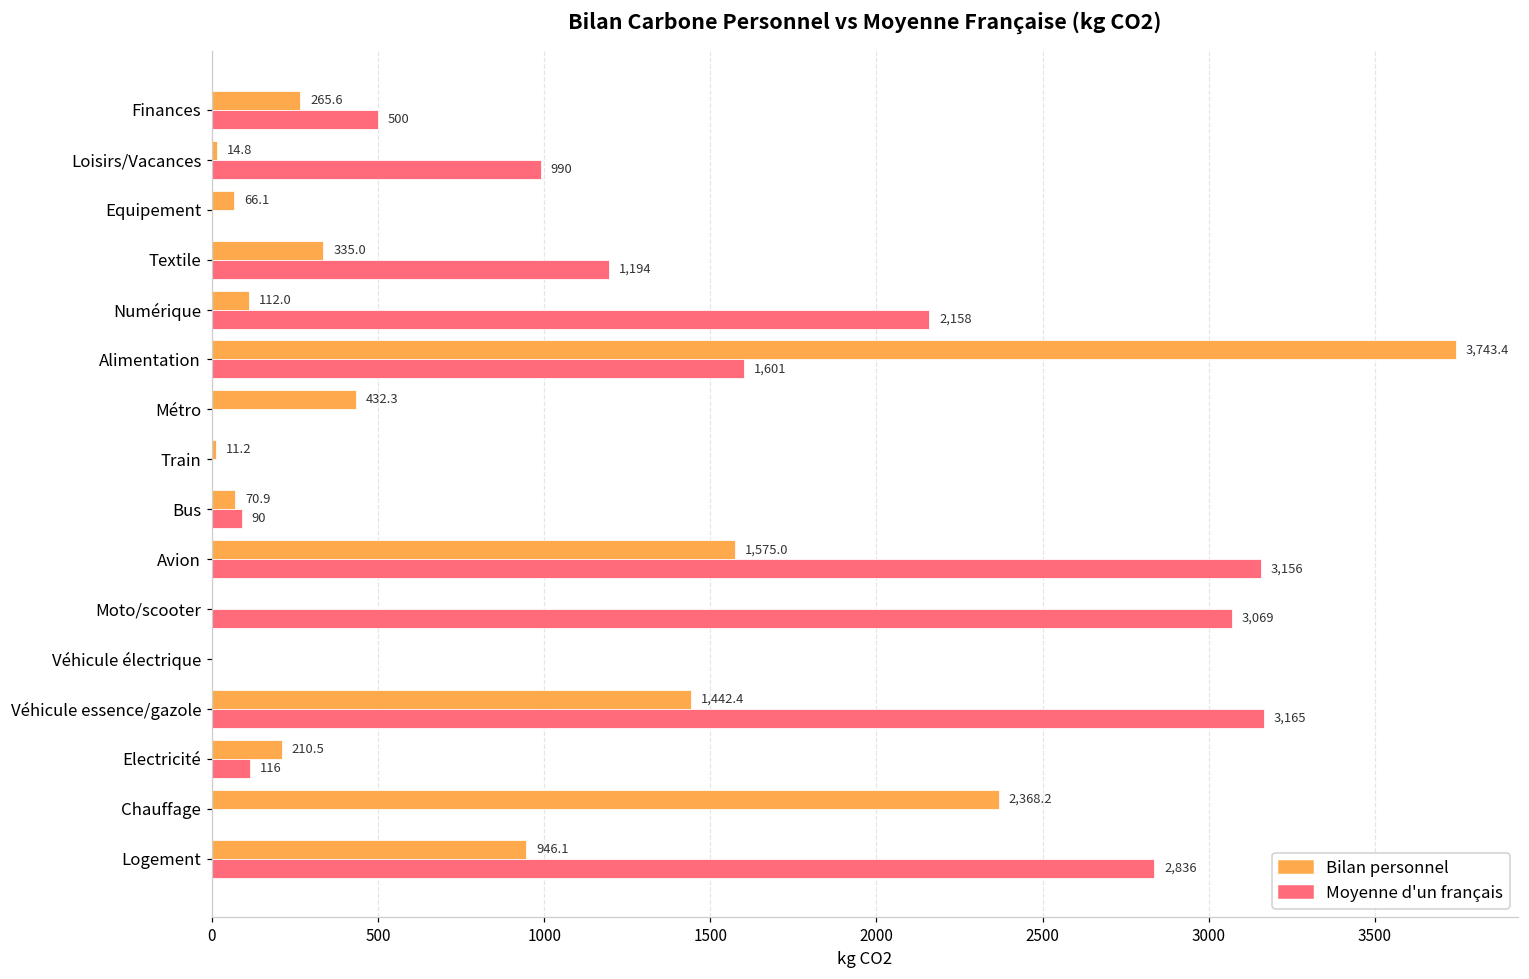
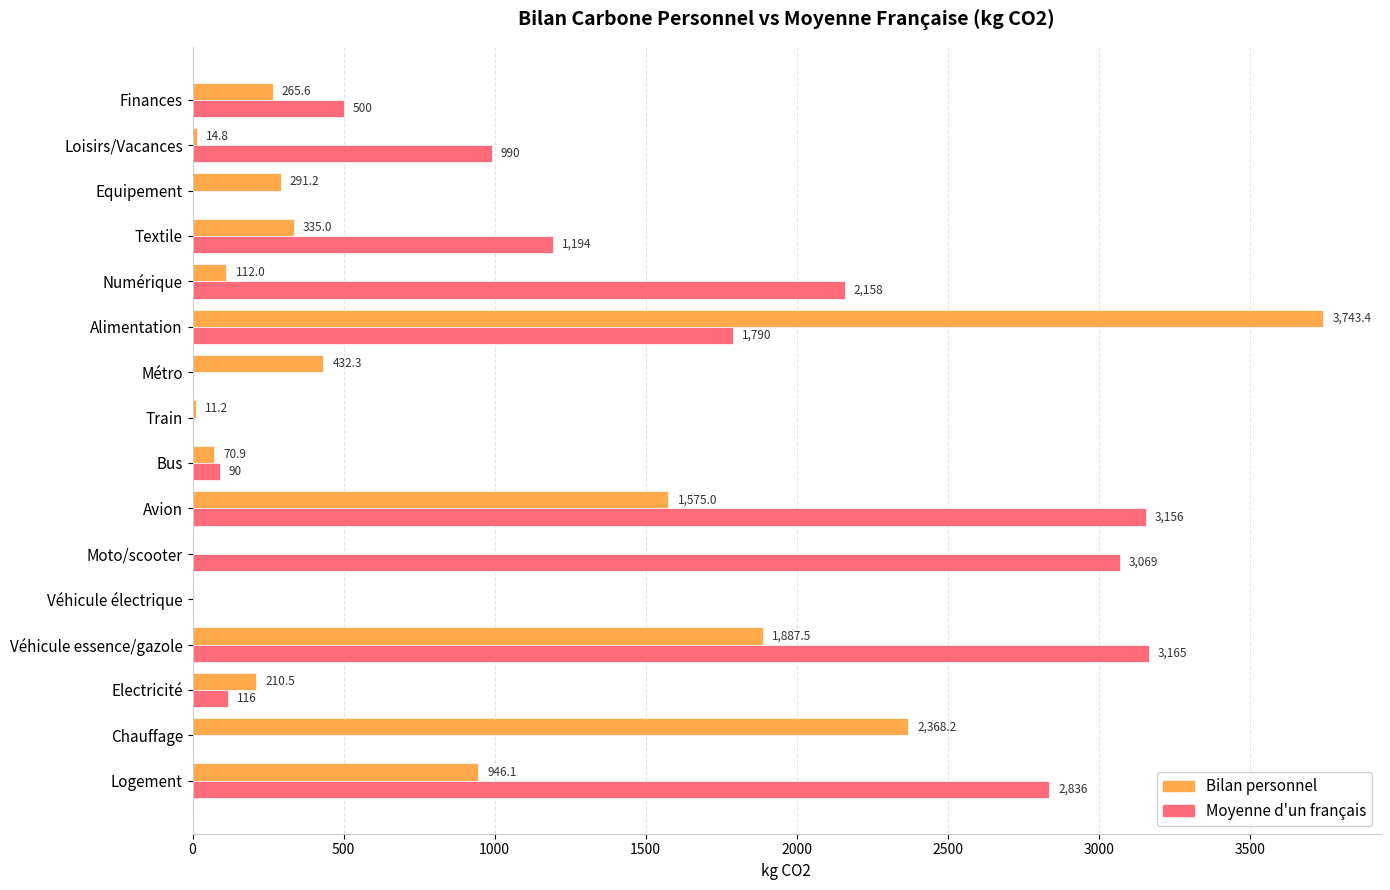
Bilan personnel, Equipement: 66.1 -> 291.2
Moyenne d'un français, Alimentation: 1,601 -> 1,790
Bilan personnel, Véhicule essence/gazole: 1,442.4 -> 1,887.5
